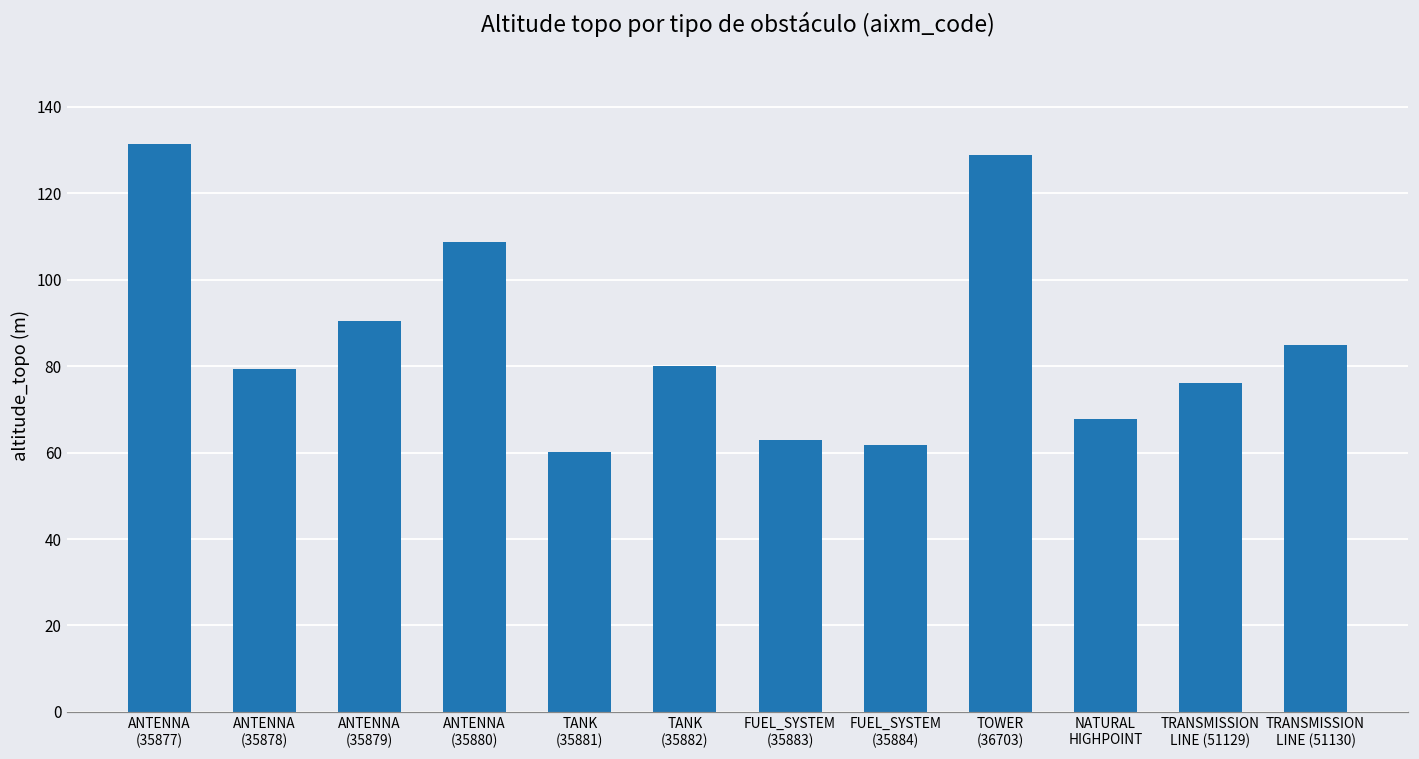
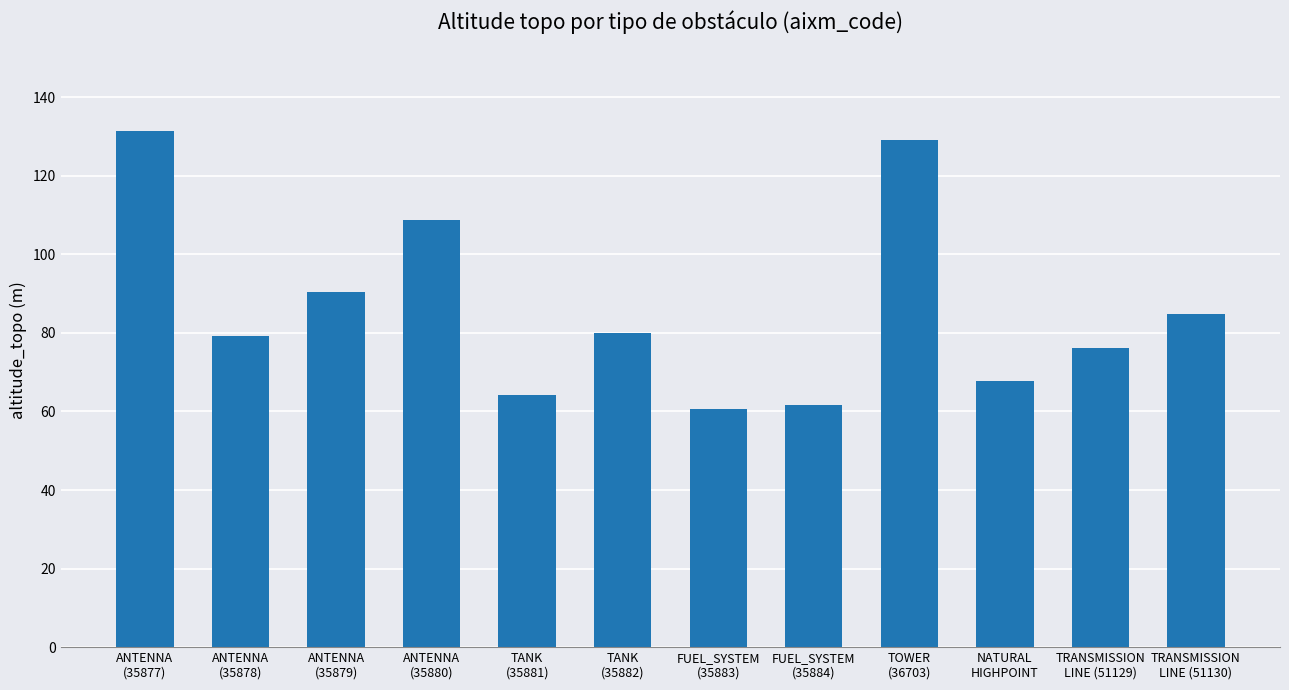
TANK (35881): 60 -> 64
FUEL_SYSTEM (35883): 63 -> 61
